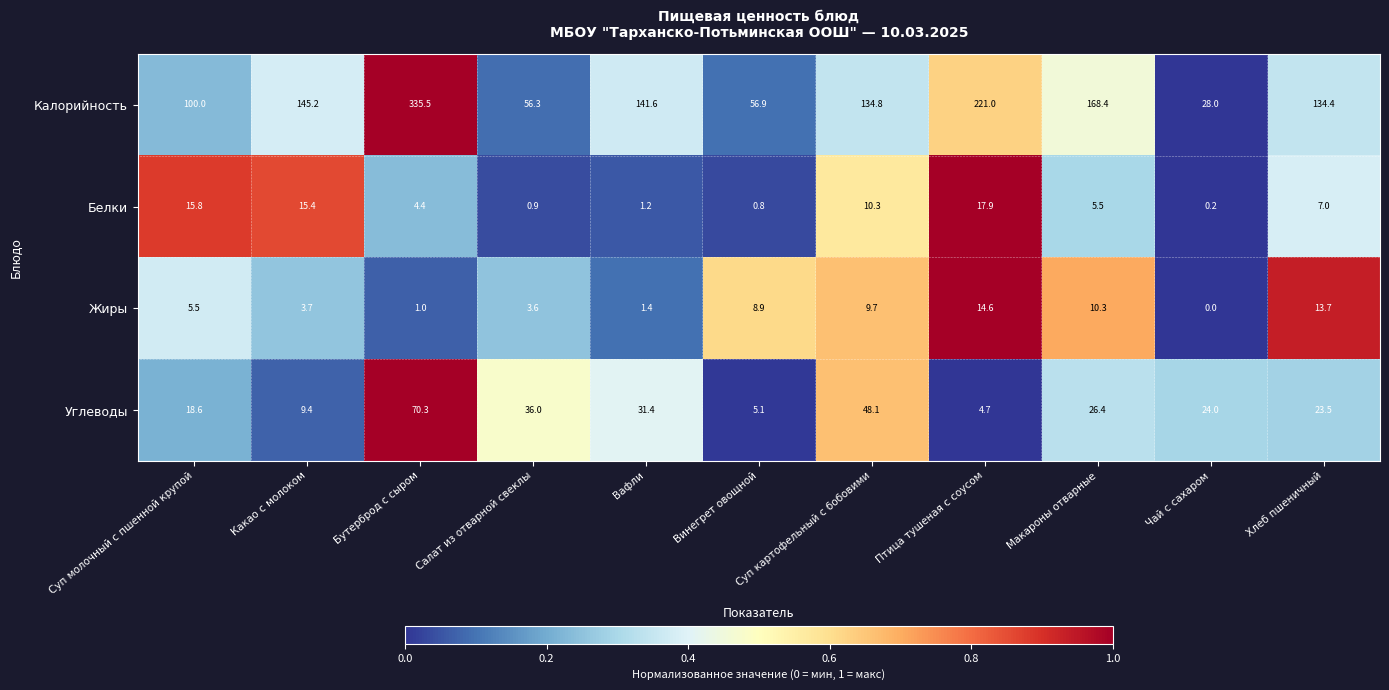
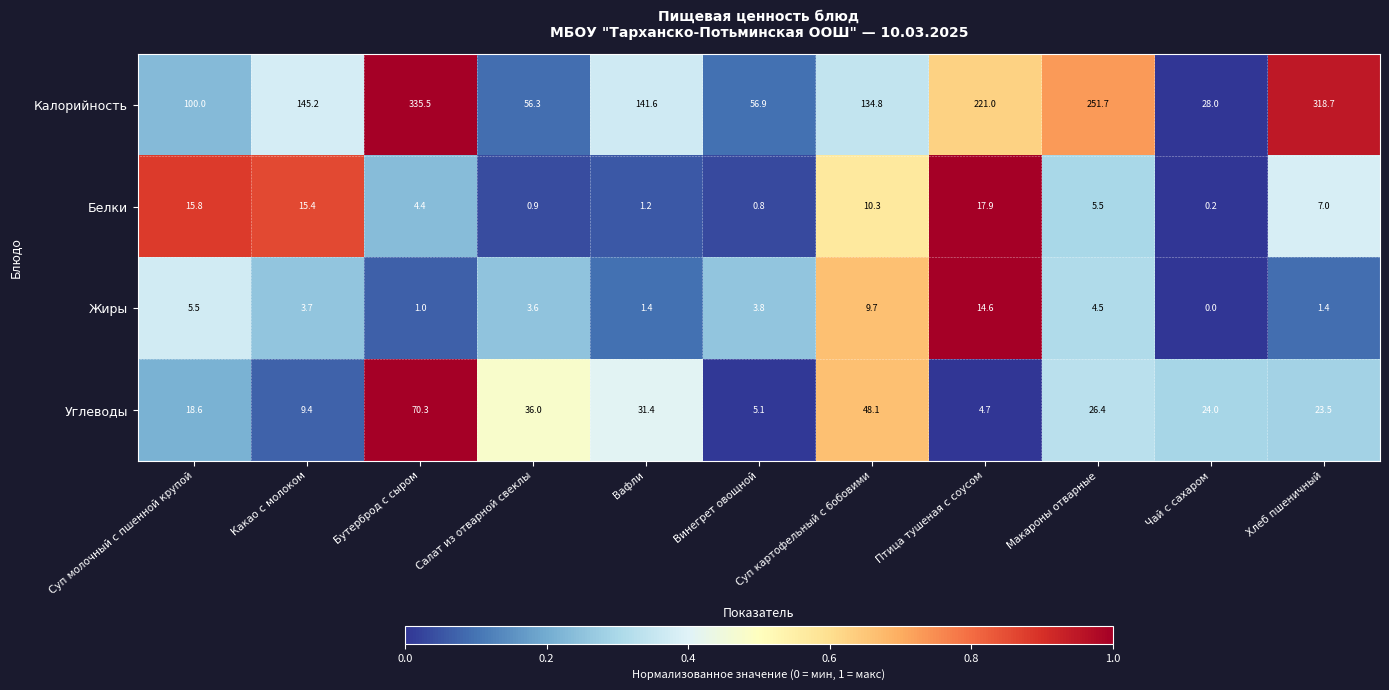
Калорийность, Макароны отварные: 168.4 -> 251.7
Калорийность, Хлеб пшеничный: 134.4 -> 318.7
Жиры, Винегрет овощной: 8.9 -> 3.8
Жиры, Макароны отварные: 10.3 -> 4.5
Жиры, Хлеб пшеничный: 13.7 -> 1.4
